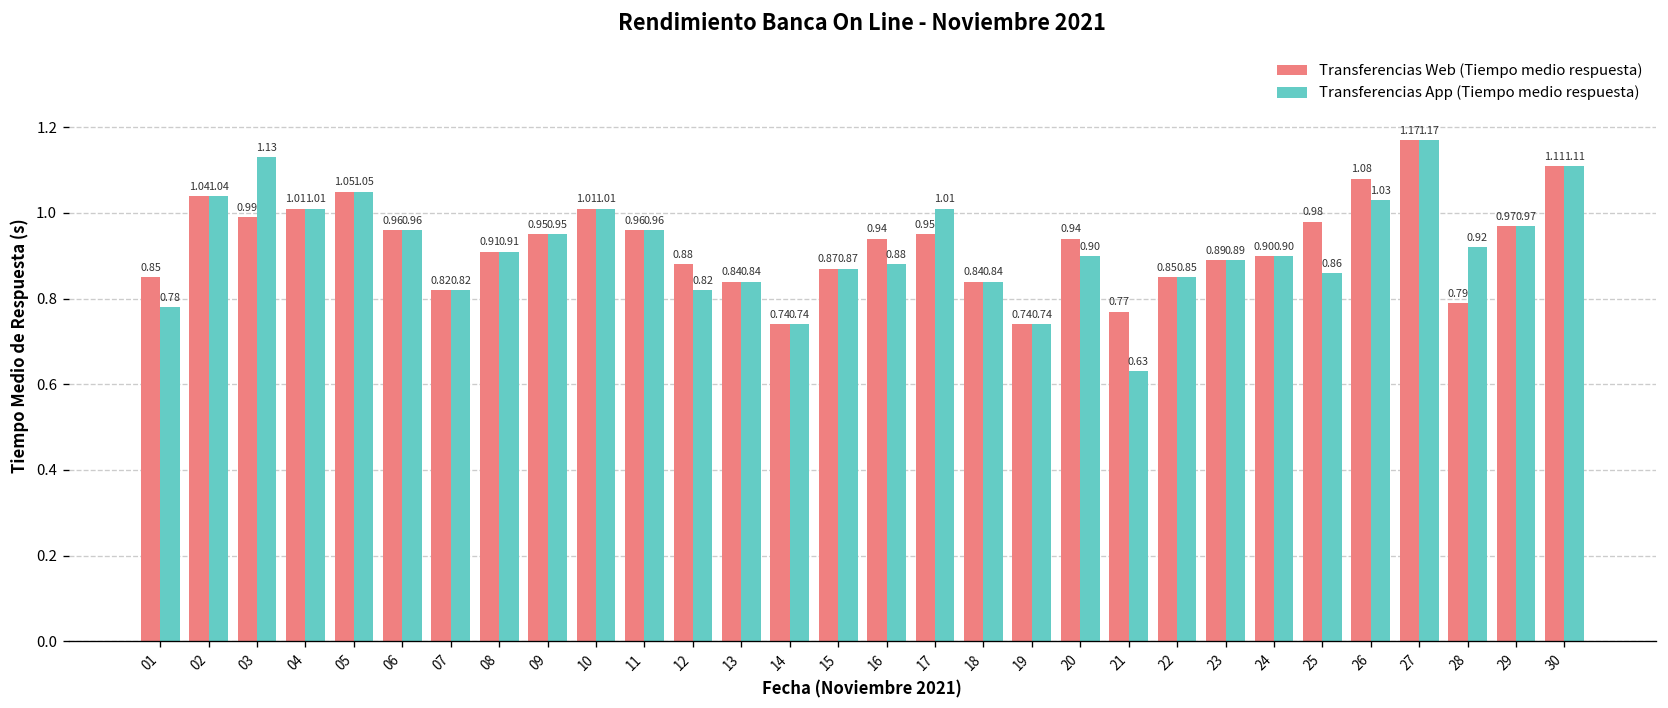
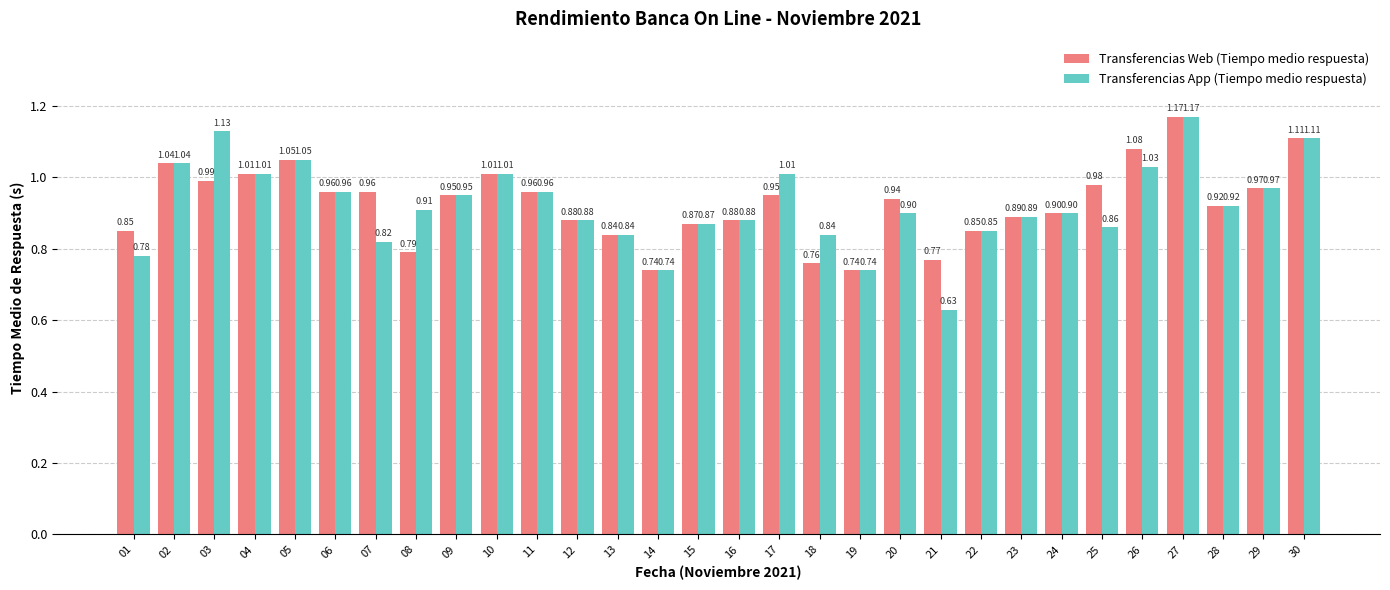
Transferencias Web (Tiempo medio respuesta), 07: 0.82 -> 0.96
Transferencias Web (Tiempo medio respuesta), 08: 0.91 -> 0.79
Transferencias App (Tiempo medio respuesta), 12: 0.82 -> 0.88
Transferencias Web (Tiempo medio respuesta), 16: 0.94 -> 0.88
Transferencias Web (Tiempo medio respuesta), 18: 0.84 -> 0.76
Transferencias Web (Tiempo medio respuesta), 28: 0.79 -> 0.92
